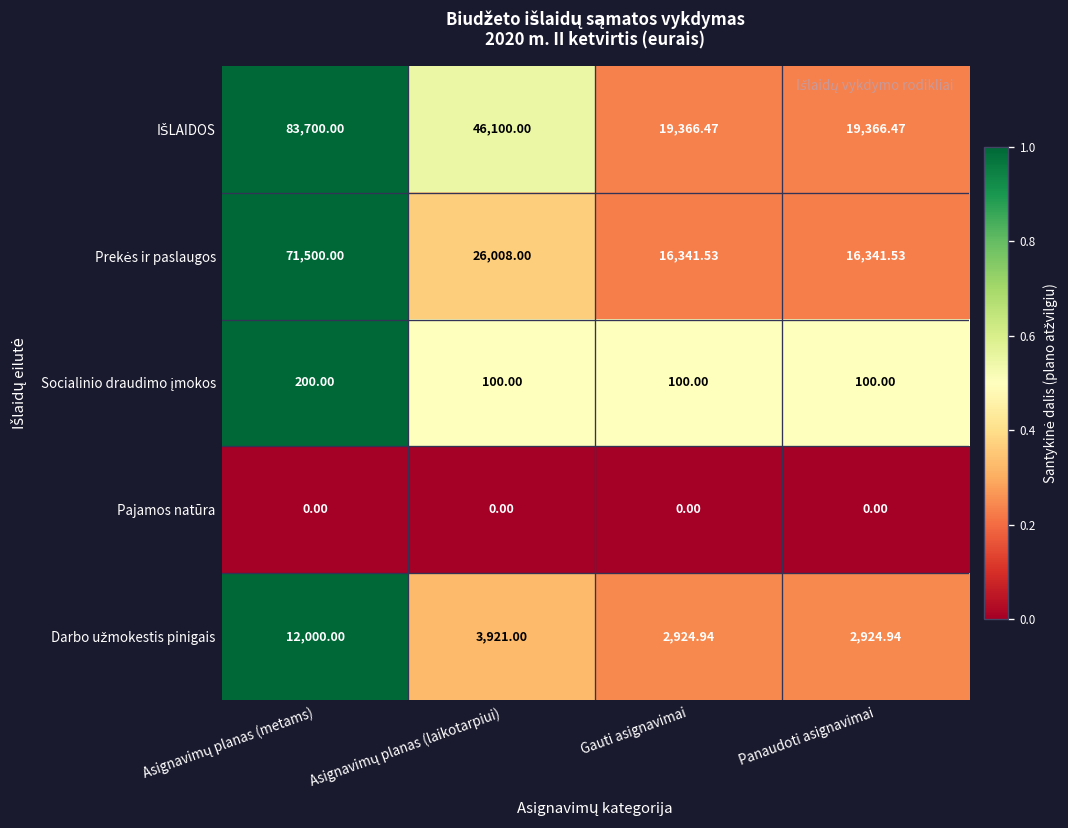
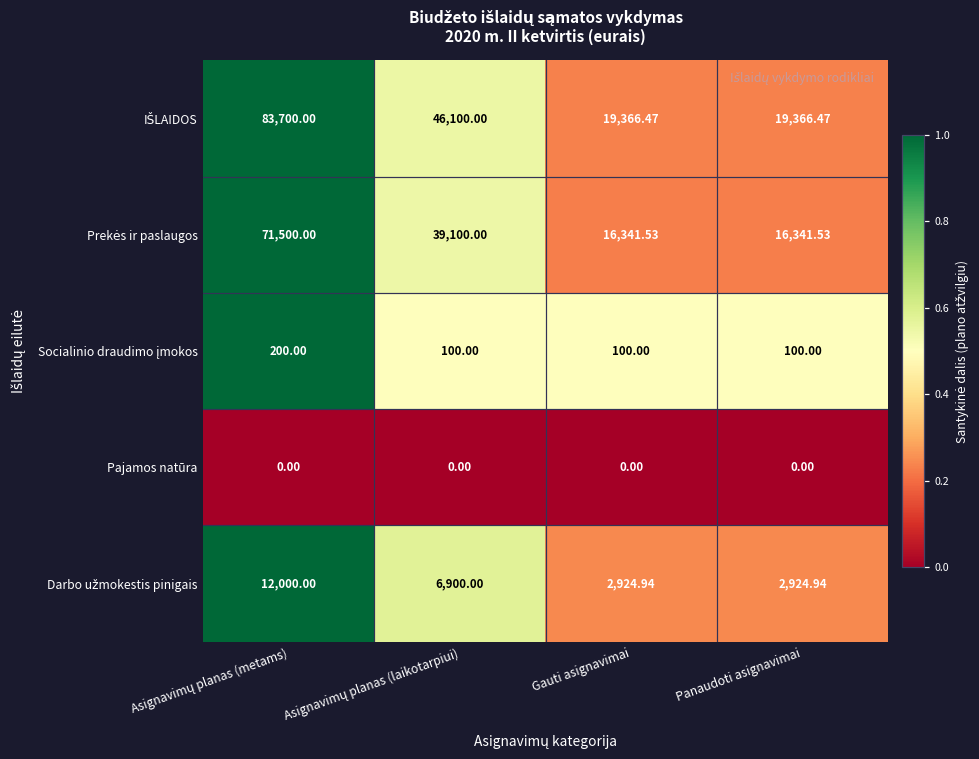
Prekės ir paslaugos, Asignavimų planas (laikotarpiui): 26,008.00 -> 39,100.00
Darbo užmokestis pinigais, Asignavimų planas (laikotarpiui): 3,921.00 -> 6,900.00
